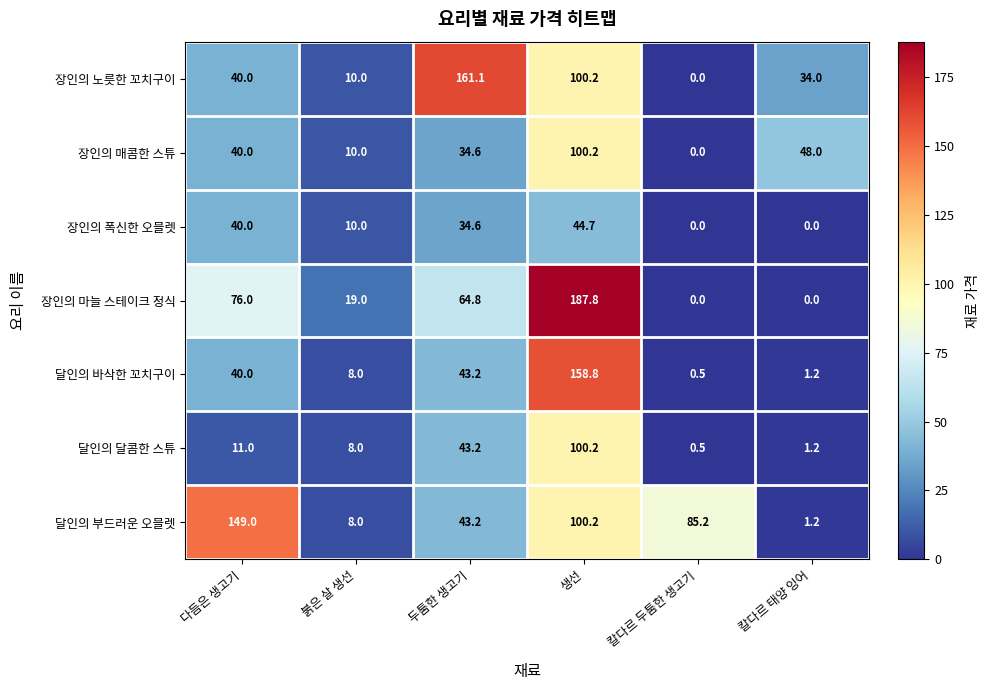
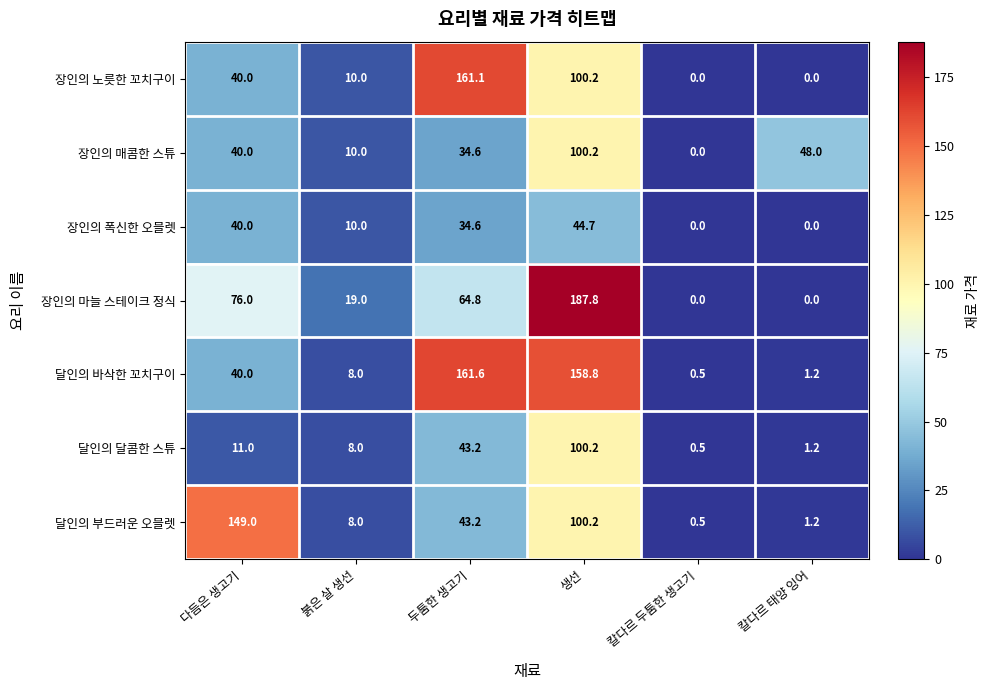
장인의 노릇한 꼬치구이, 칼다르 태양 잉어: 34.0 -> 0.0
달인의 바삭한 꼬치구이, 두툼한 생고기: 43.2 -> 161.6
달인의 부드러운 오믈렛, 칼다르 두툼한 생고기: 85.2 -> 0.5
